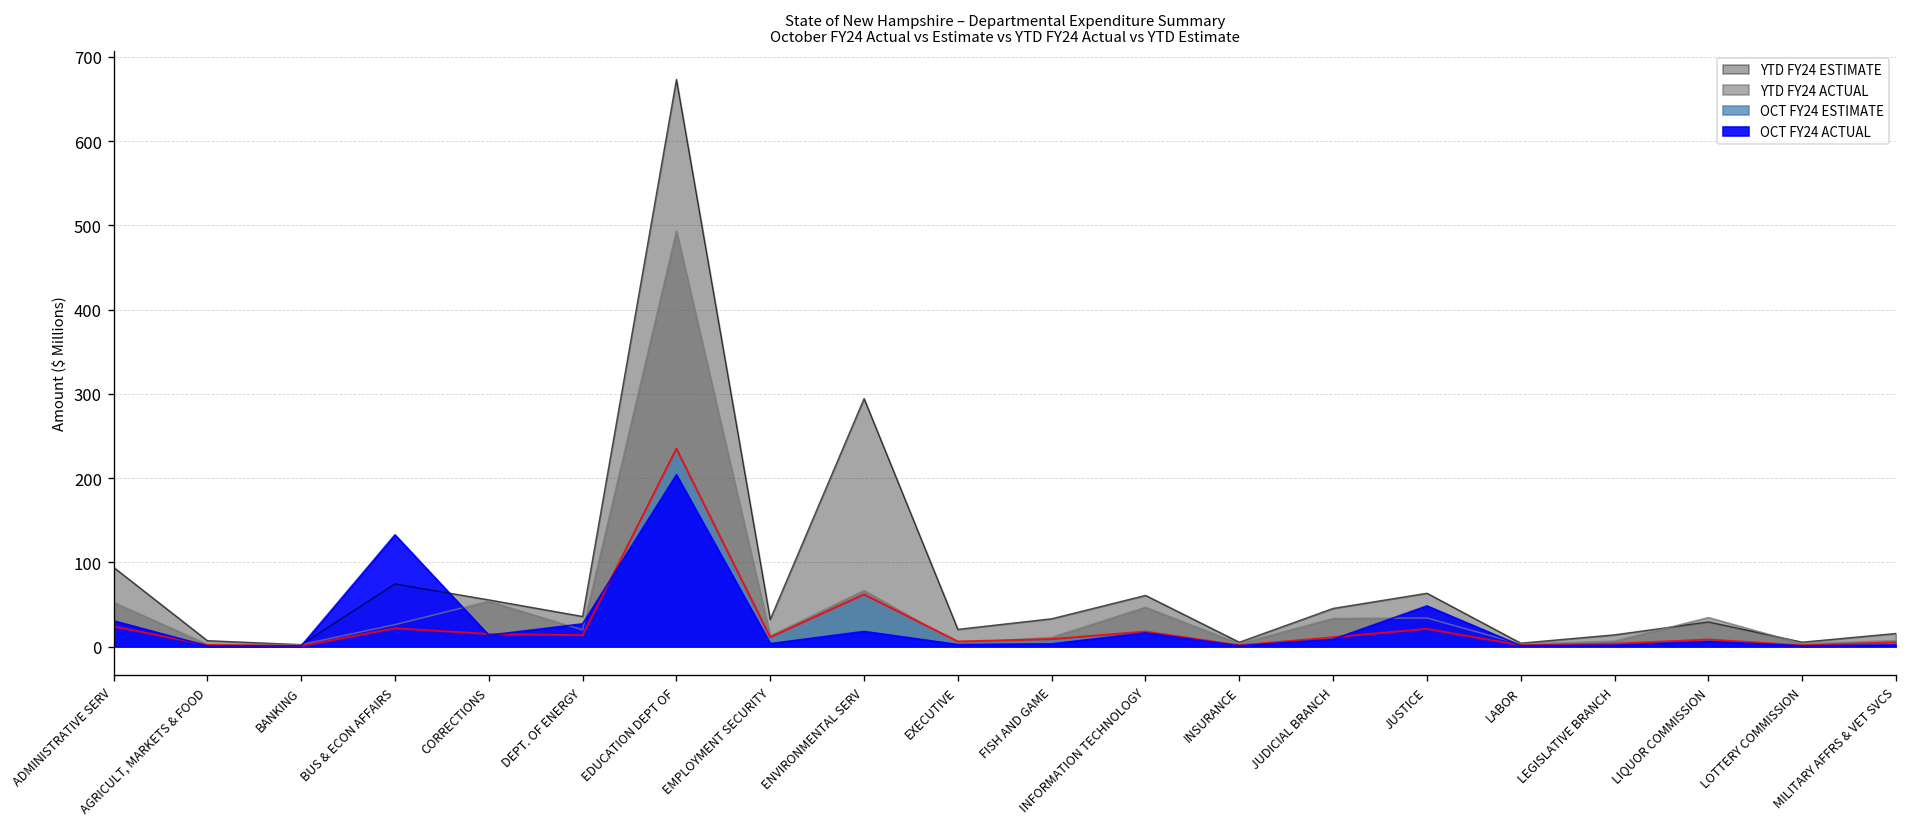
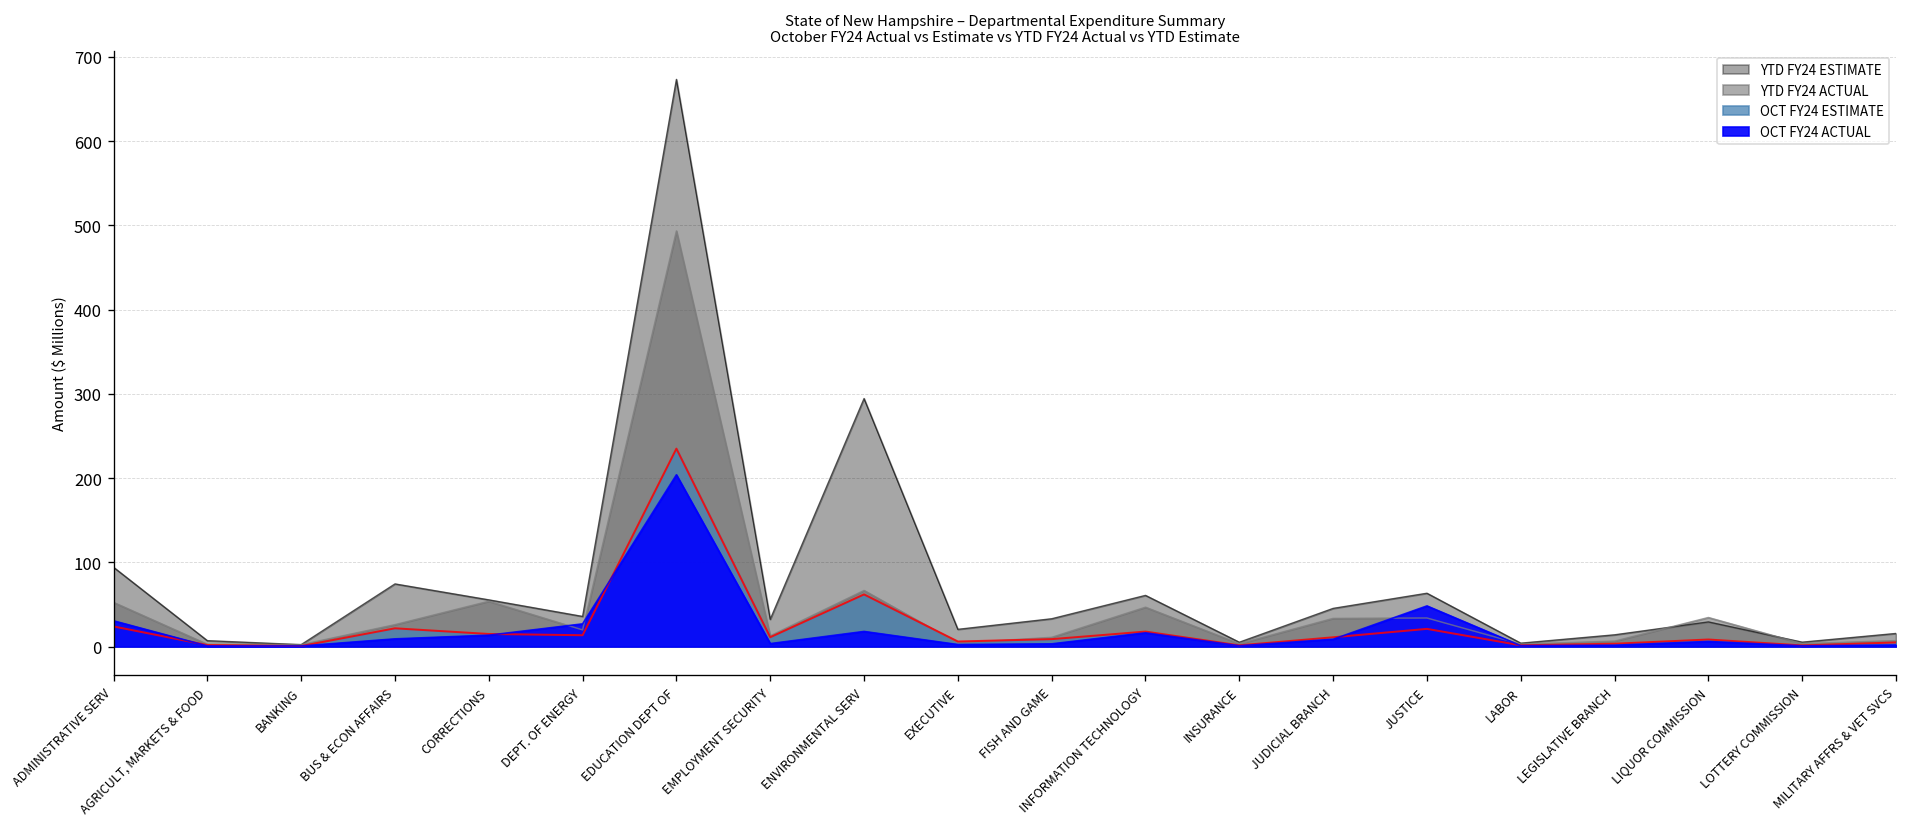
OCT FY24 ACTUAL, BUS & ECON AFFAIRS: 130 -> 10
